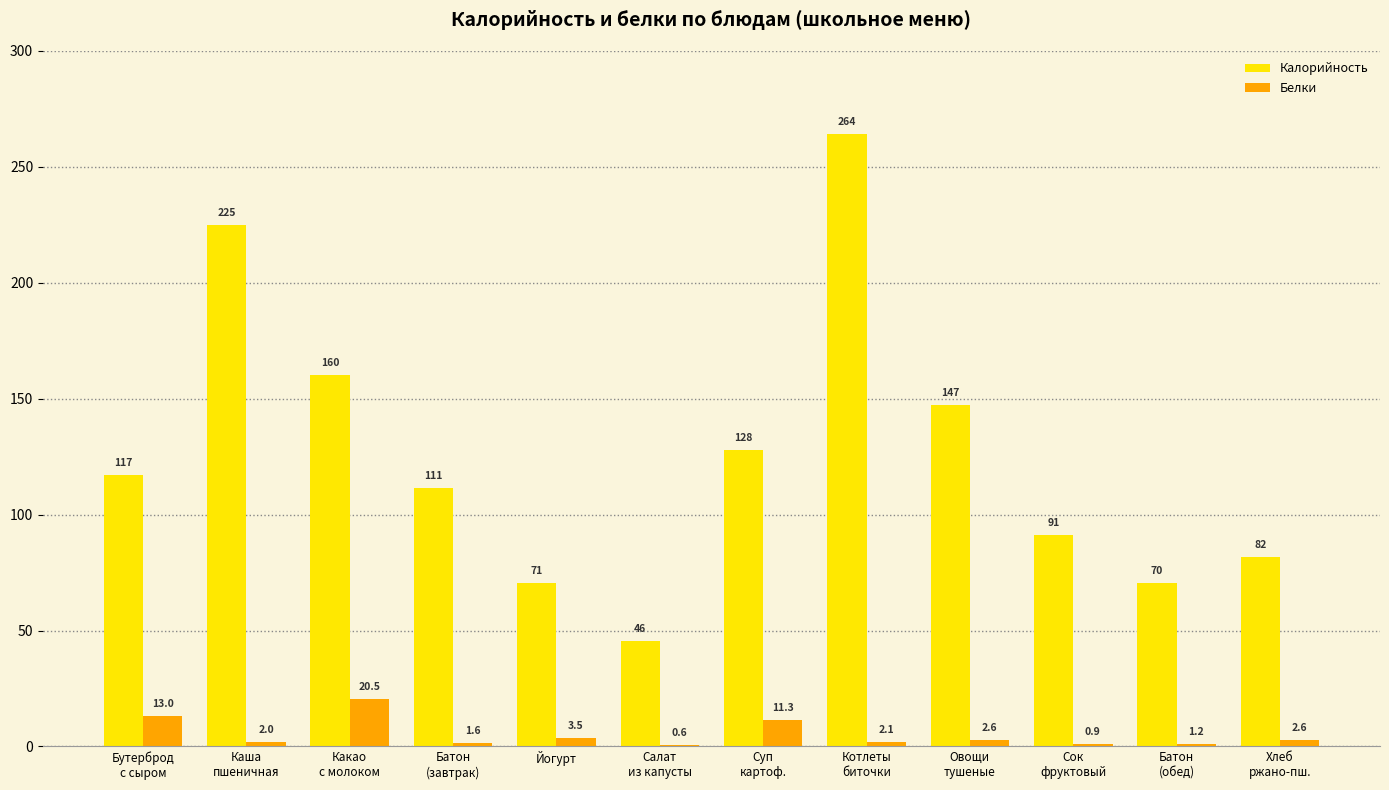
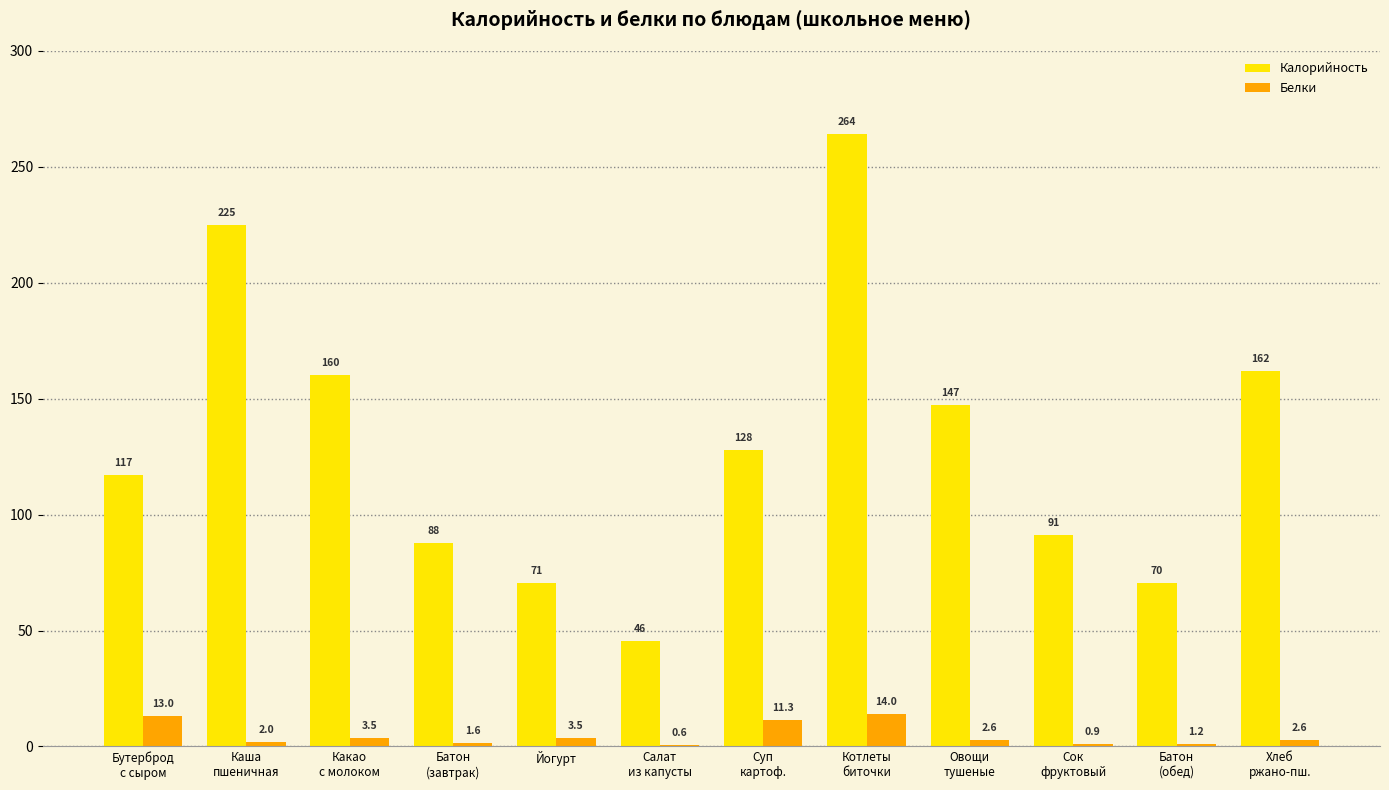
Белки, Какао с молоком: 20.5 -> 3.5
Калорийность, Батон (завтрак): 111 -> 88
Белки, Котлеты биточки: 2.1 -> 14.0
Калорийность, Хлеб ржано-пш.: 82 -> 162
